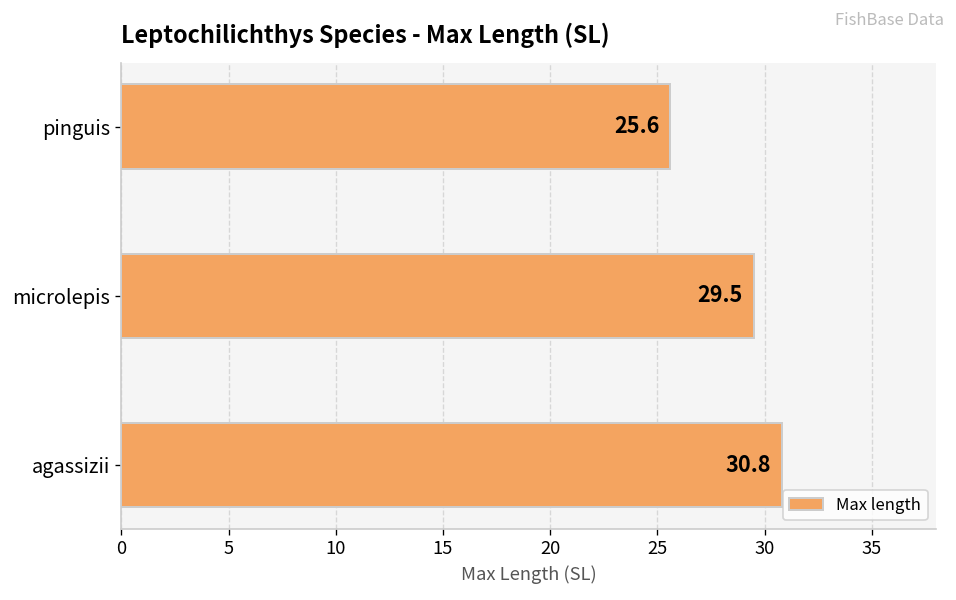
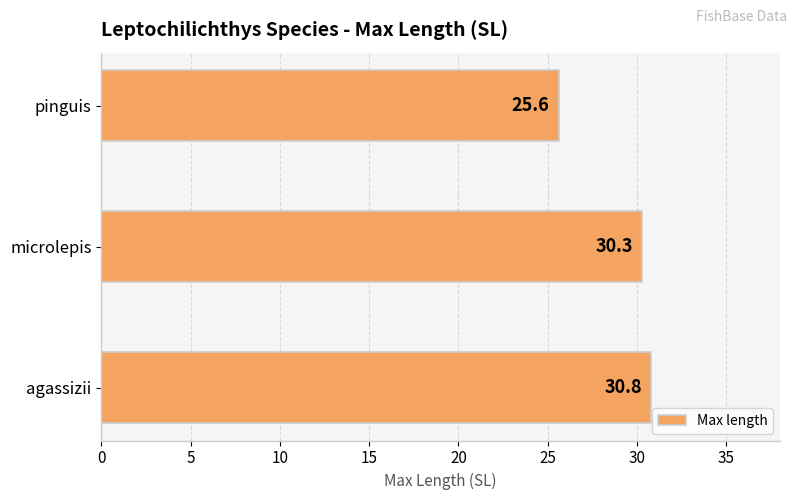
microlepis: 29.5 -> 30.3
